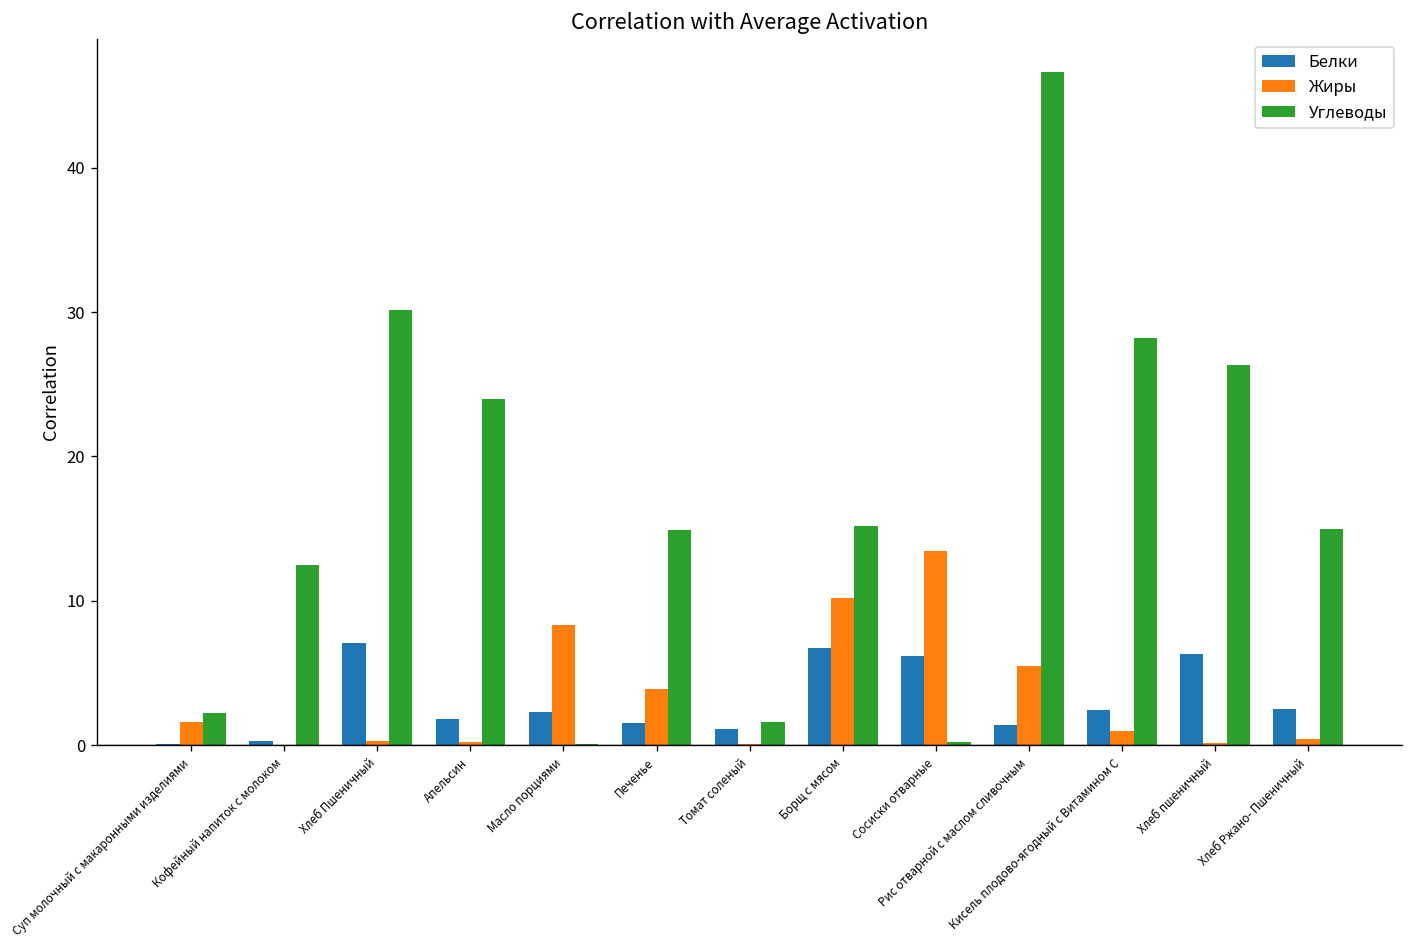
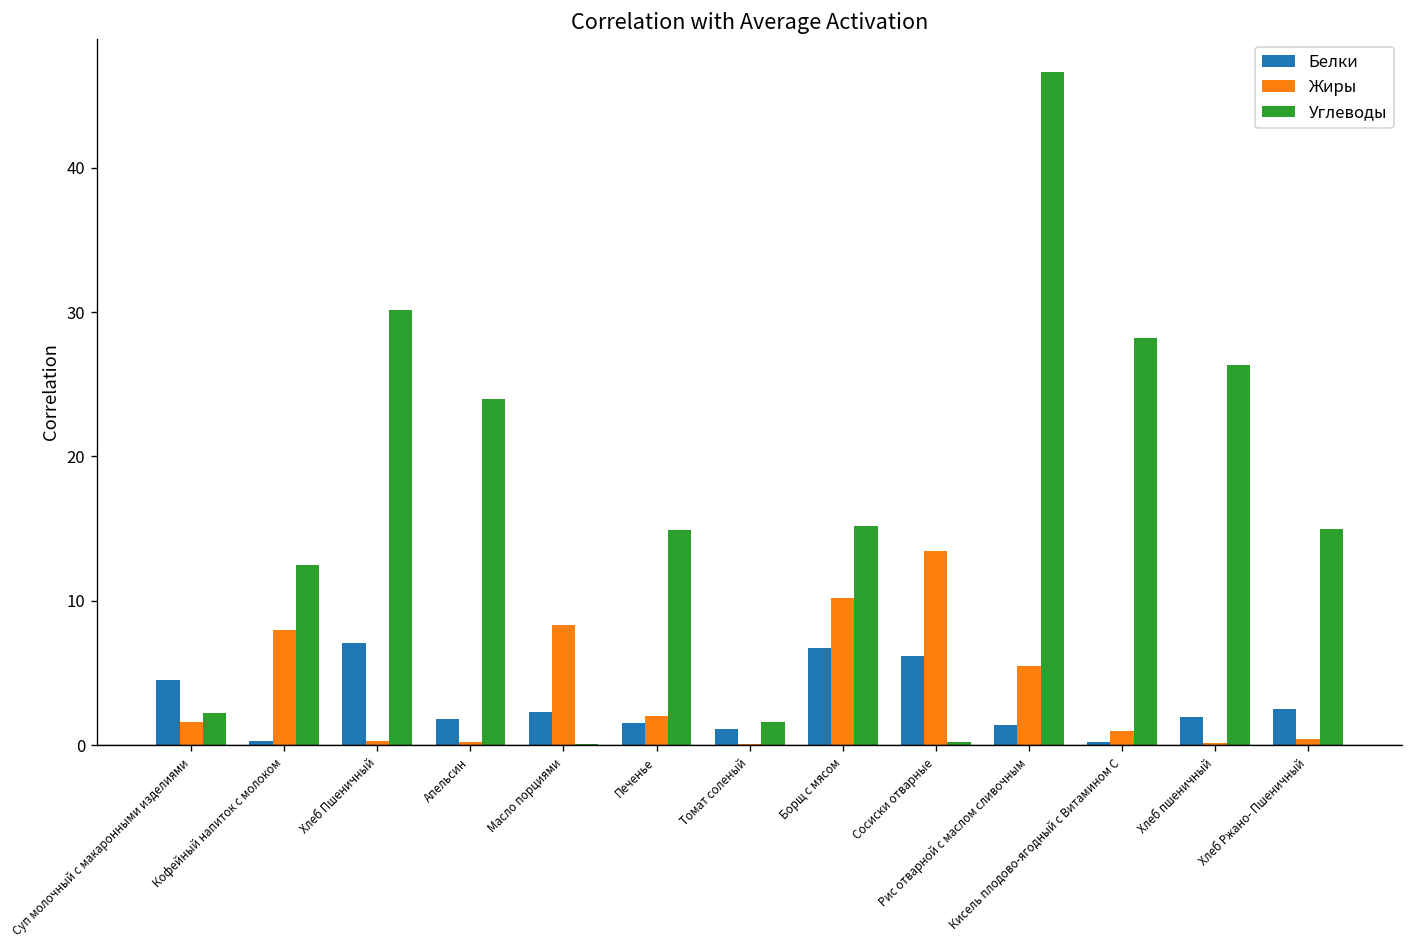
Белки, Суп молочный с макаронными изделиями: 0.1 -> 4.5
Жиры, Кофейный напиток с молоком: 0 -> 8
Жиры, Печенье: 3.9 -> 2.0
Белки, Кисель плодово-ягодный с Витамином С: 2.4 -> 0.2
Белки, Хлеб пшеничный: 6.3 -> 2.0
